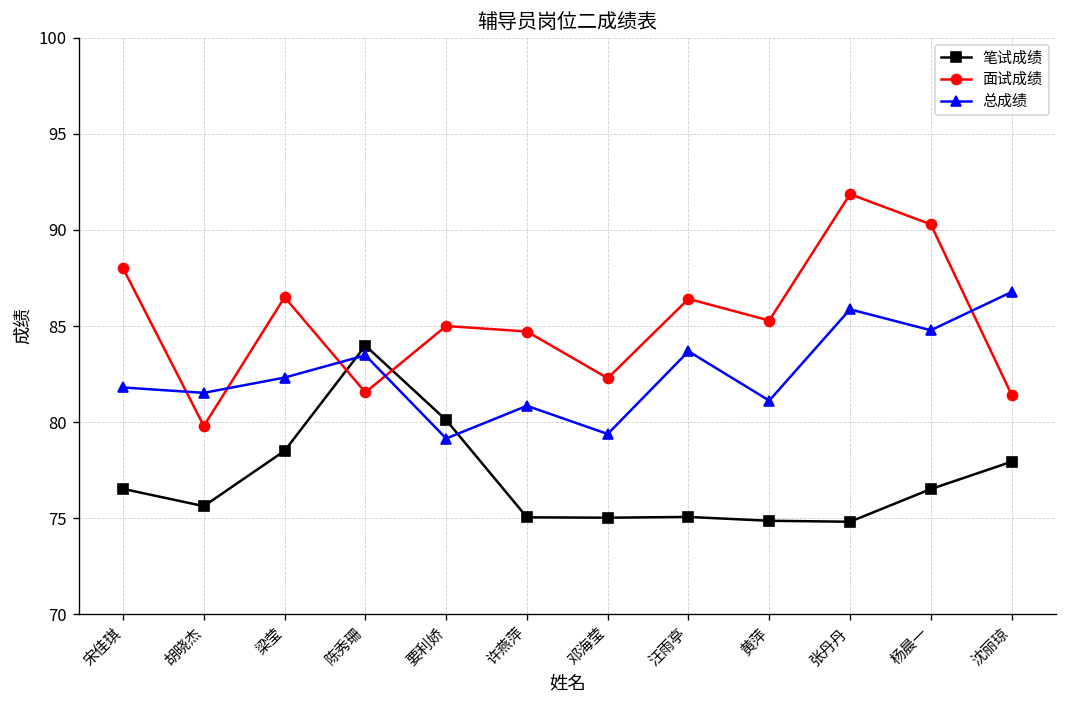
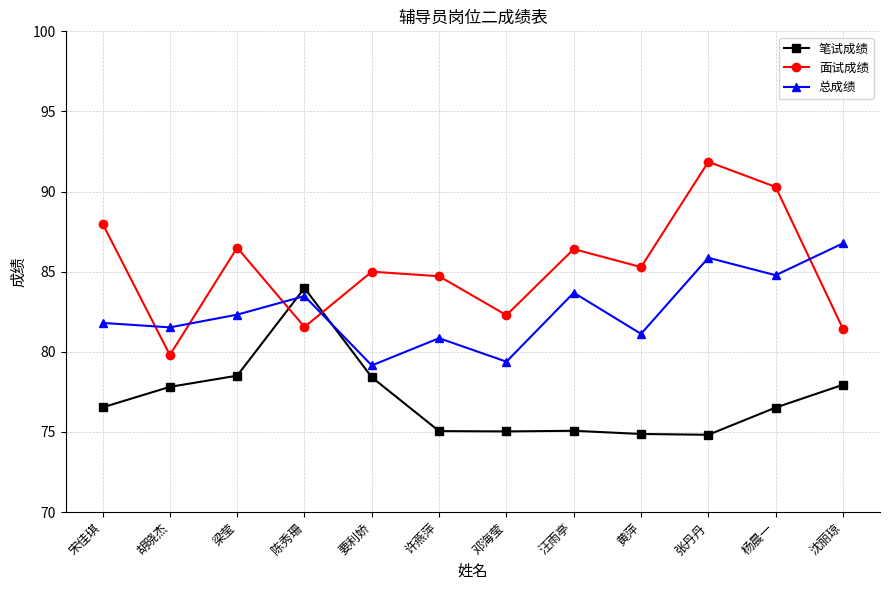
笔试成绩, 胡晓杰: 75.6 -> 77.8
笔试成绩, 要利娇: 80.1 -> 78.4
